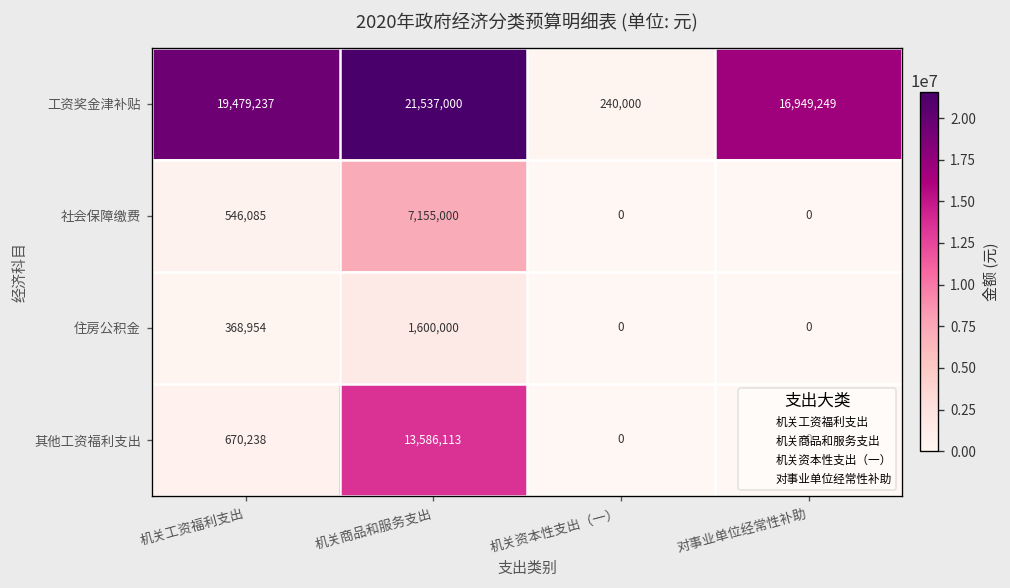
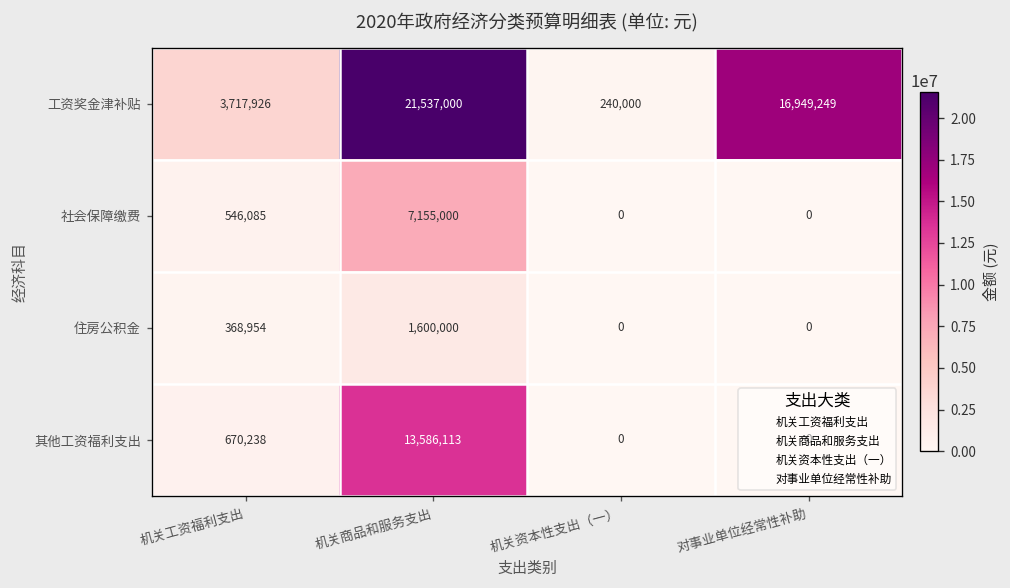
工资奖金津补贴, 机关工资福利支出: 19,479,237 -> 3,717,926
